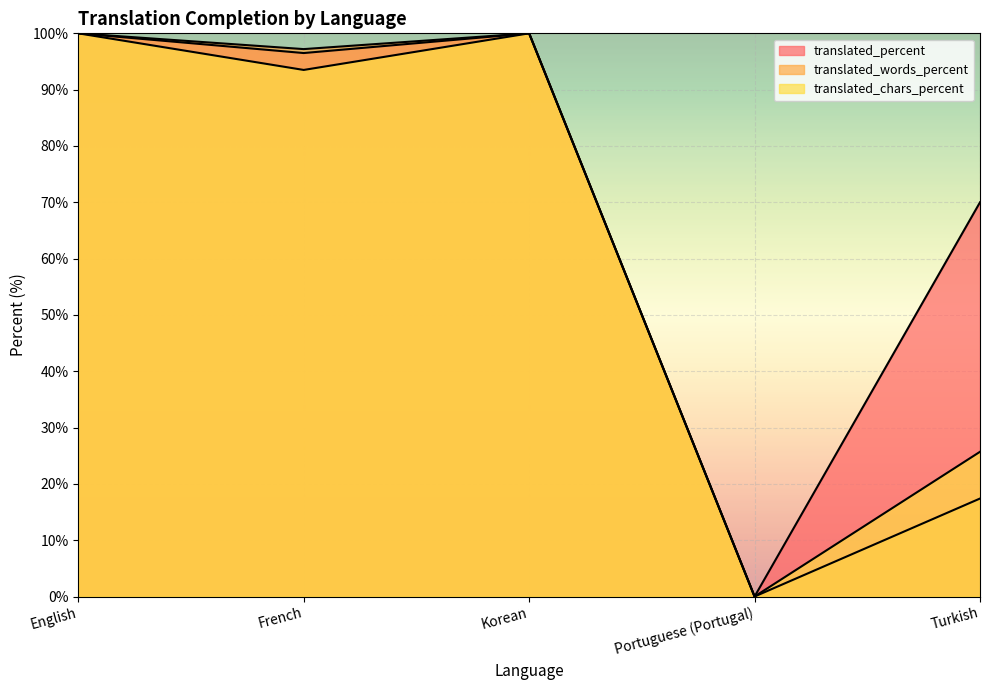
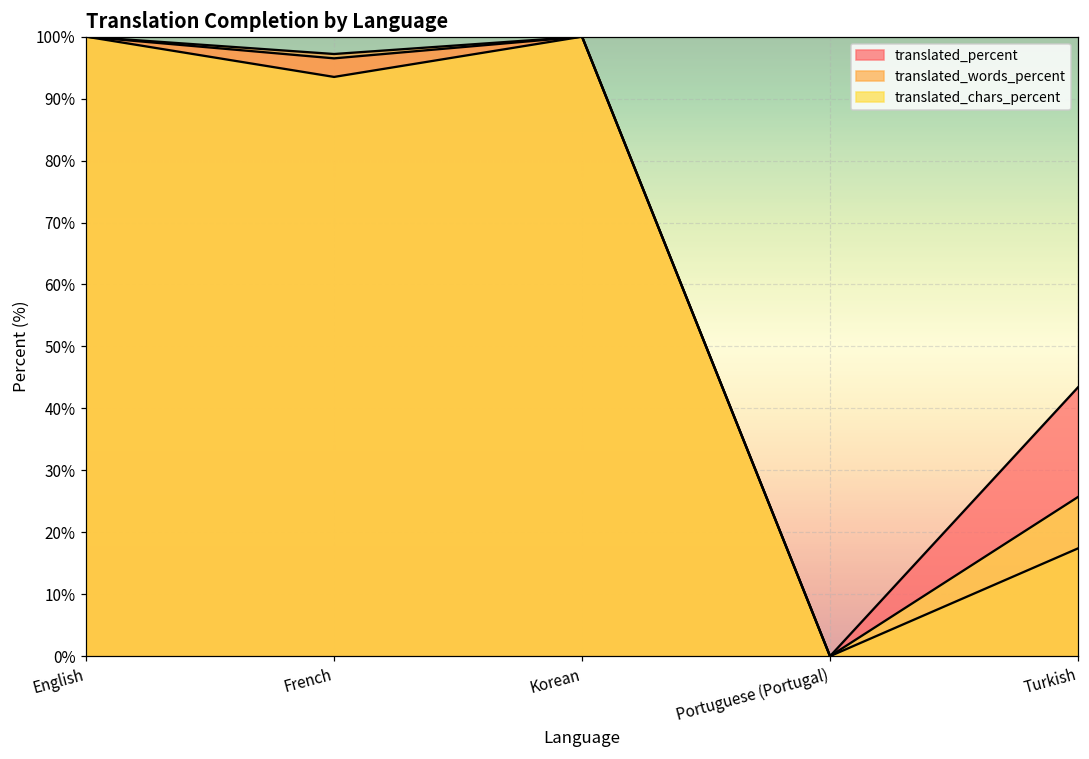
translated_percent, Turkish: 70% -> 43%
